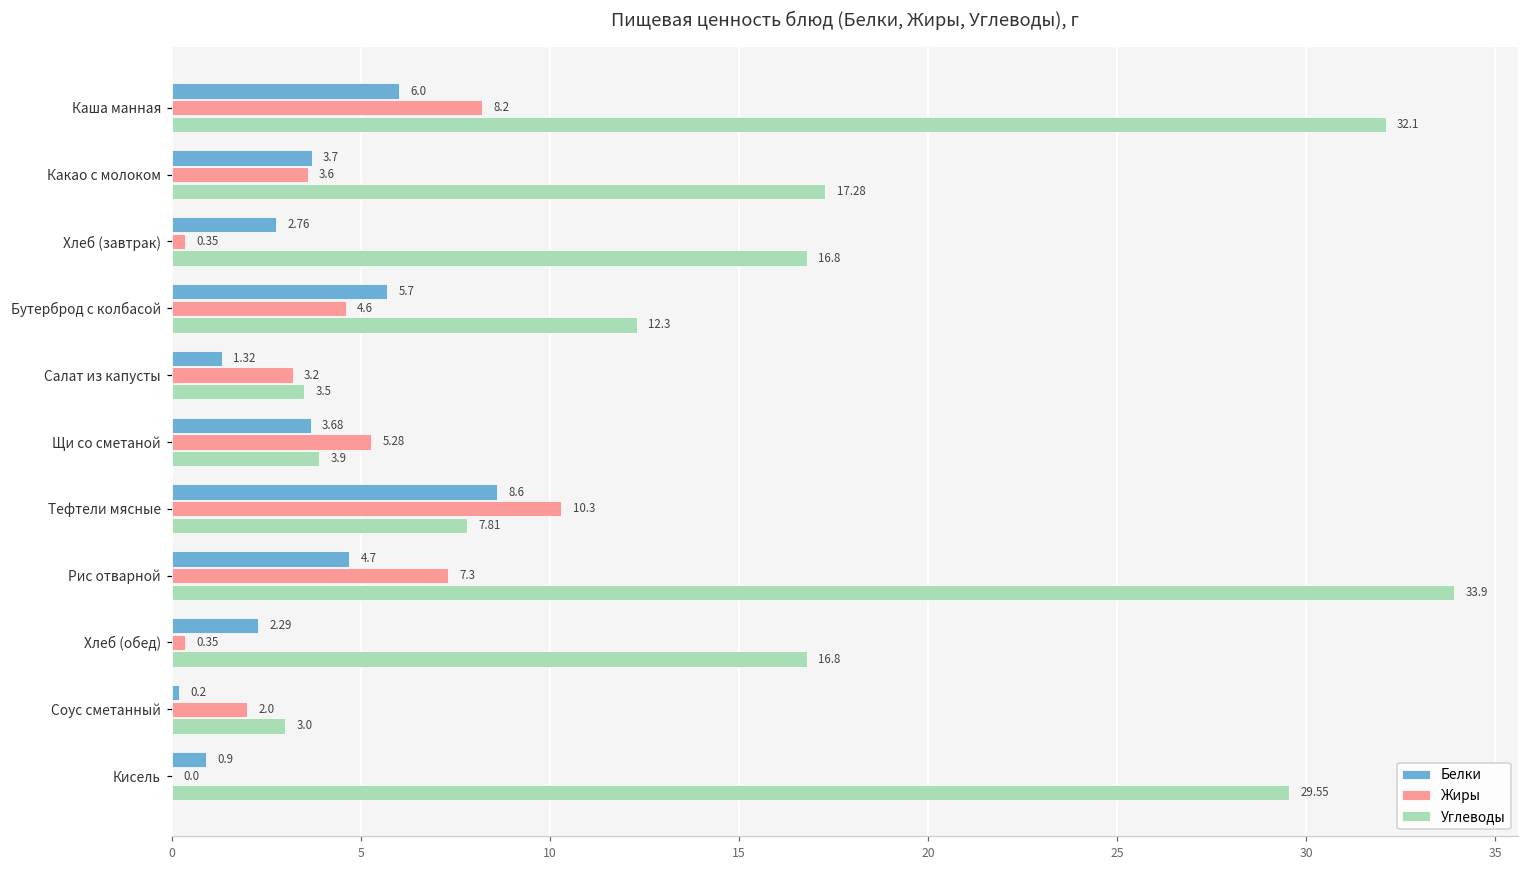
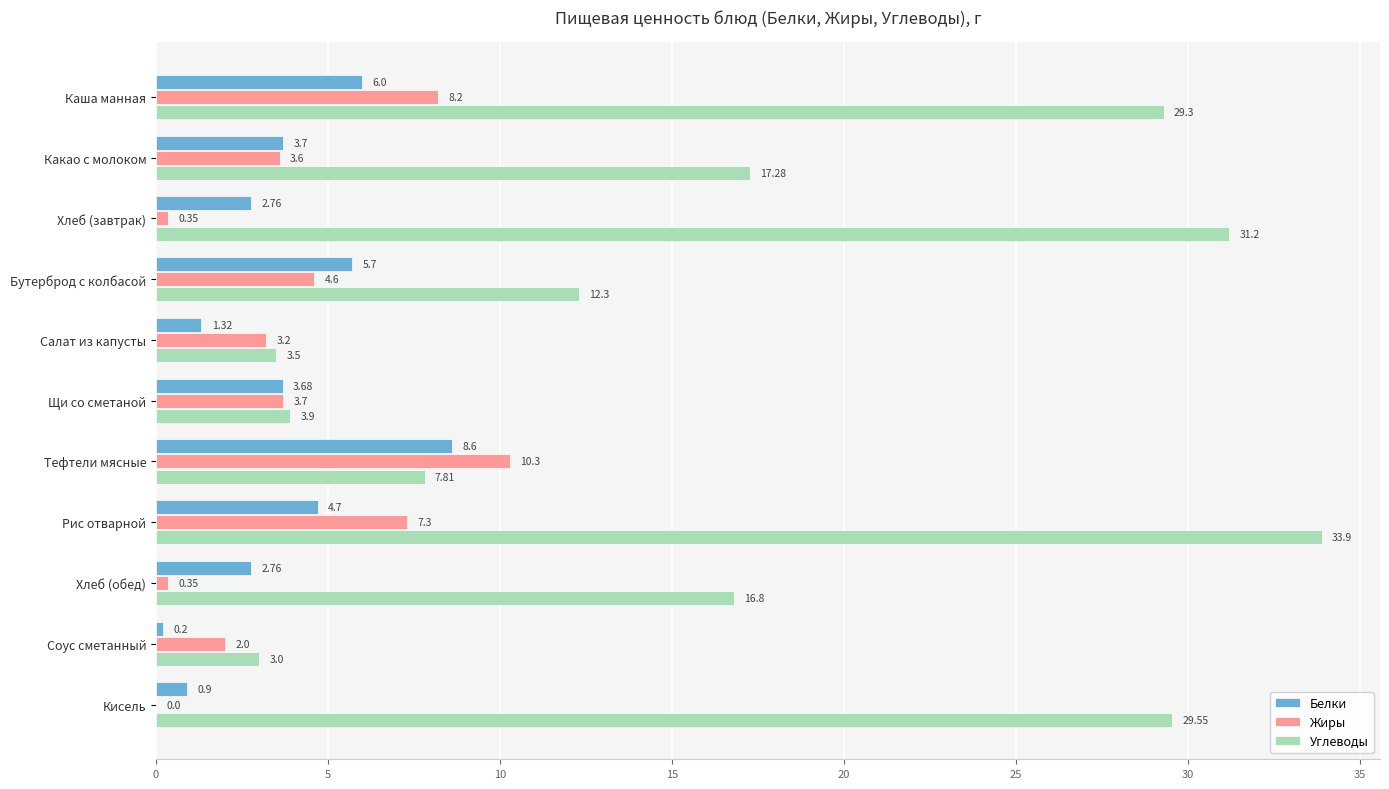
Углеводы, Каша манная: 32.1 -> 29.3
Углеводы, Хлеб (завтрак): 16.8 -> 31.2
Жиры, Щи со сметаной: 5.28 -> 3.7
Белки, Хлеб (обед): 2.29 -> 2.76
